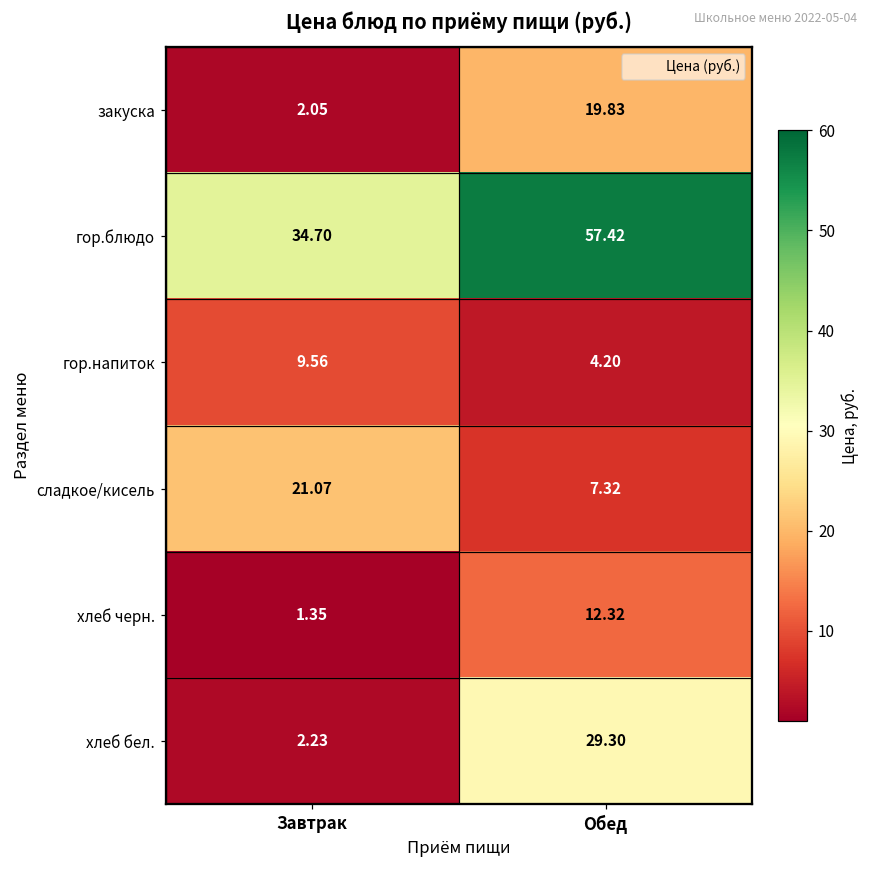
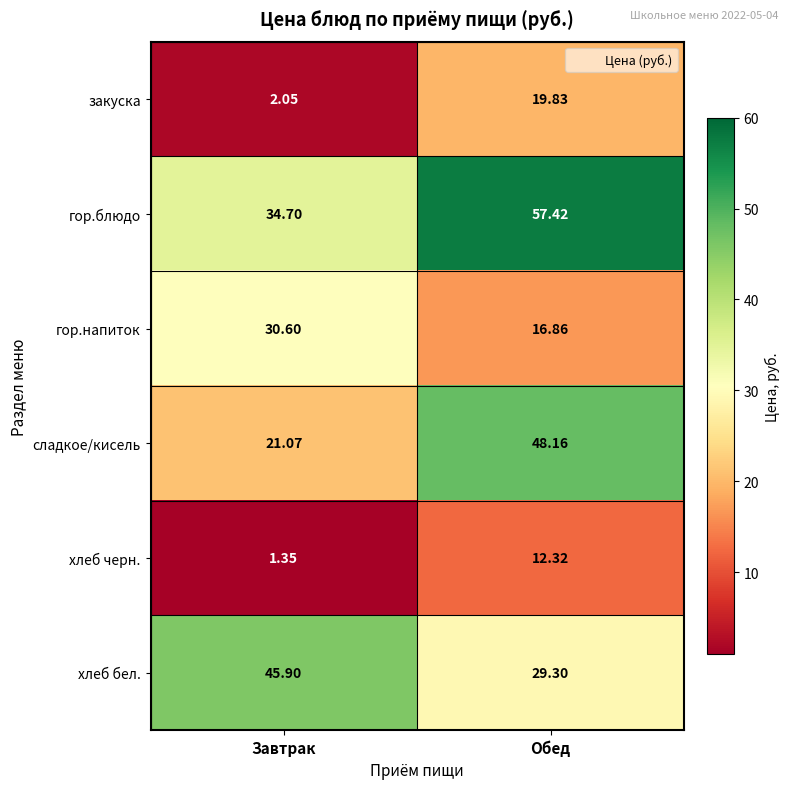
гор.напиток, Завтрак: 9.56 -> 30.60
гор.напиток, Обед: 4.20 -> 16.86
сладкое/кисель, Обед: 7.32 -> 48.16
хлеб бел., Завтрак: 2.23 -> 45.90
